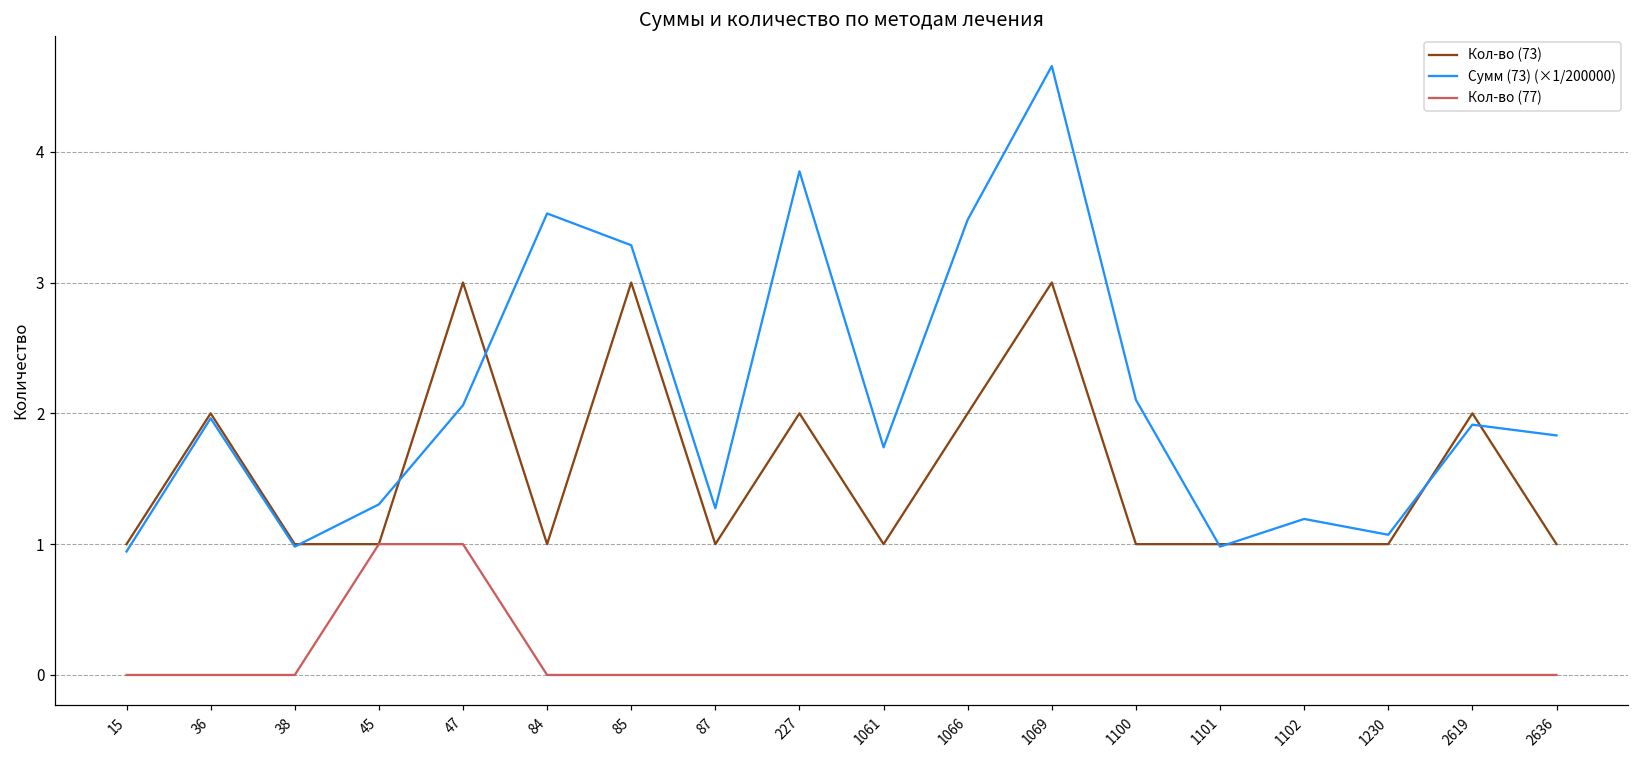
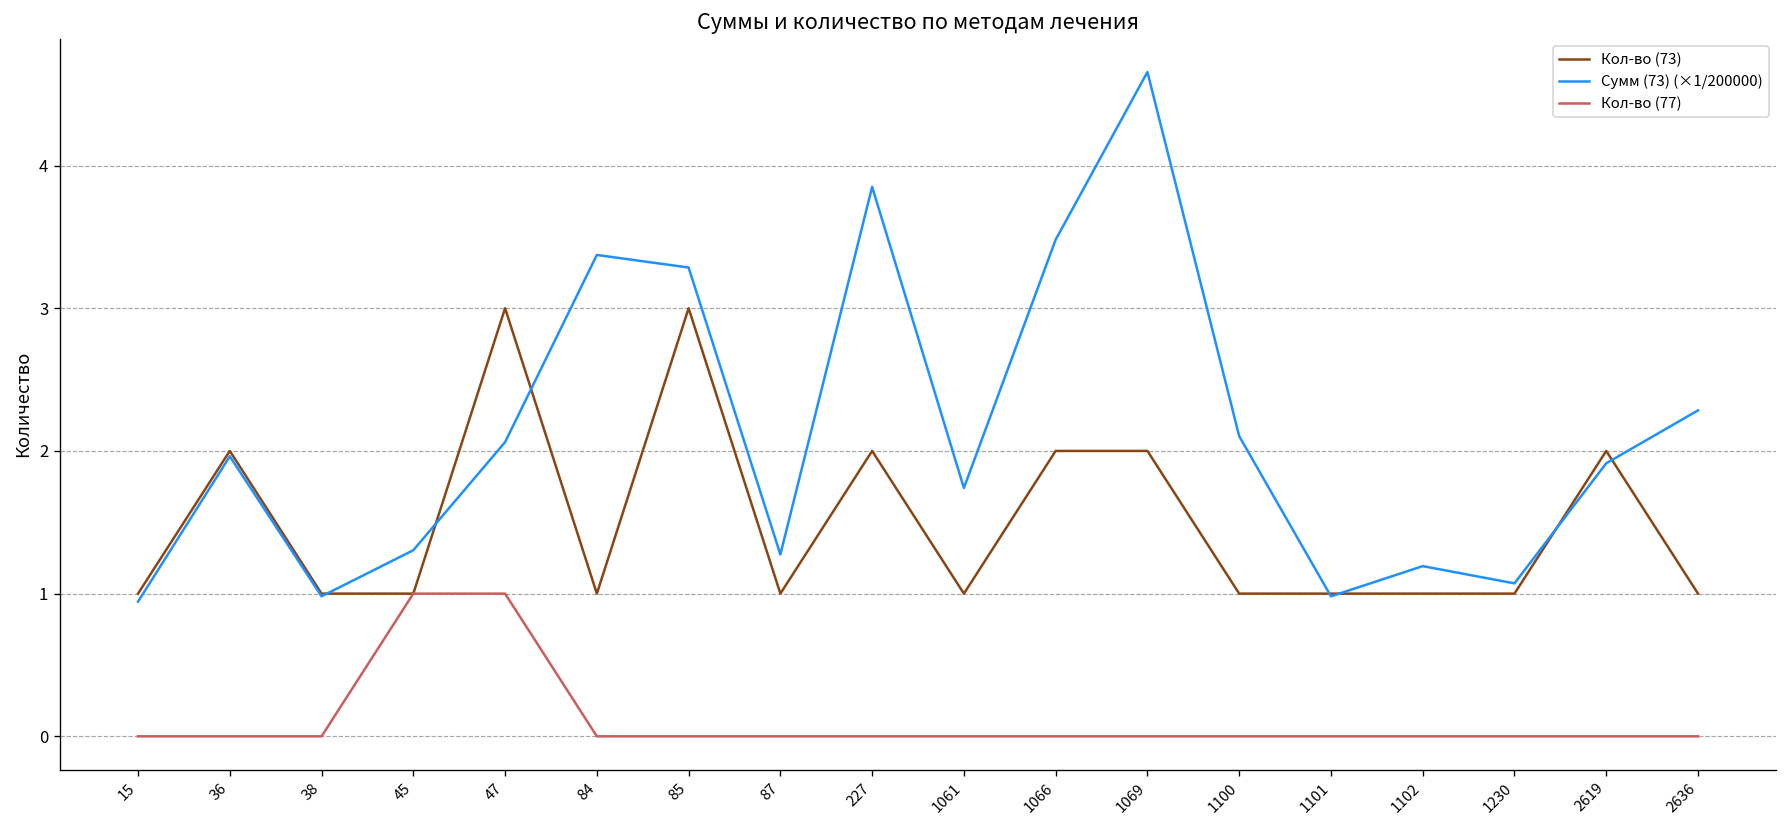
Сумм (73) (×1/200000), 84: 3.53 -> 3.37
Кол-во (73), 1069: 3 -> 2
Сумм (73) (×1/200000), 2636: 1.83 -> 2.28
